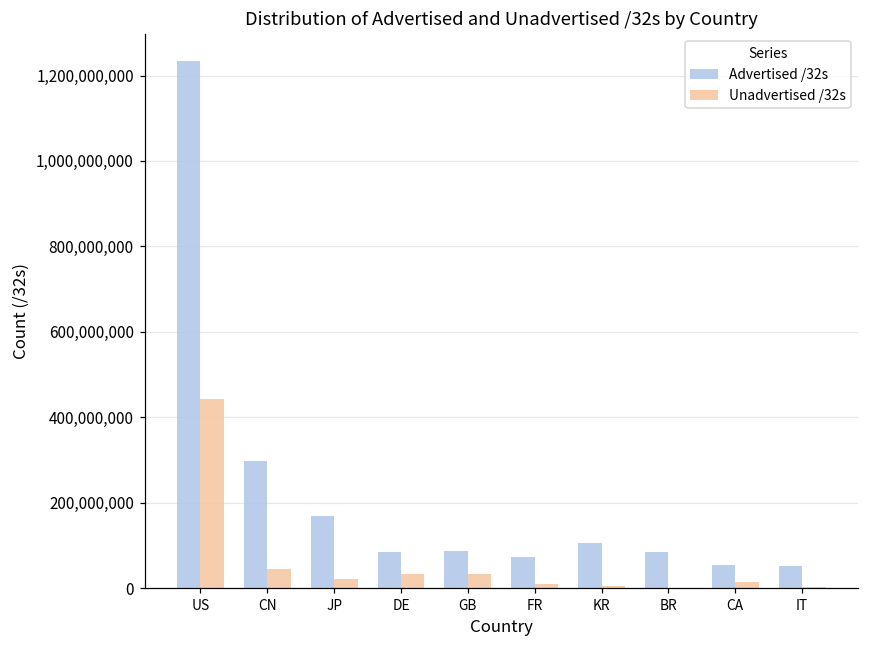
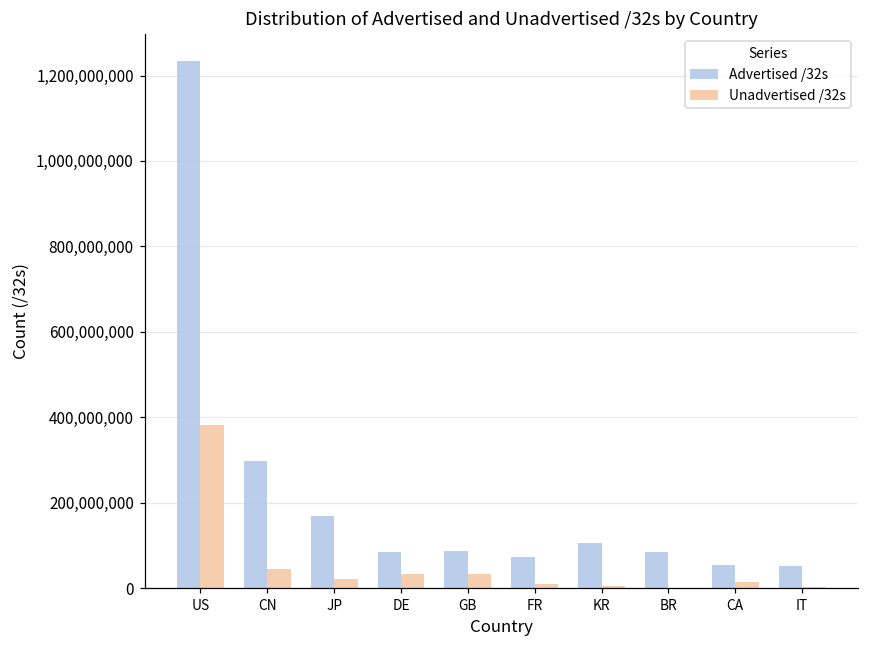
Unadvertised /32s, US: 440,000,000 -> 380,000,000
